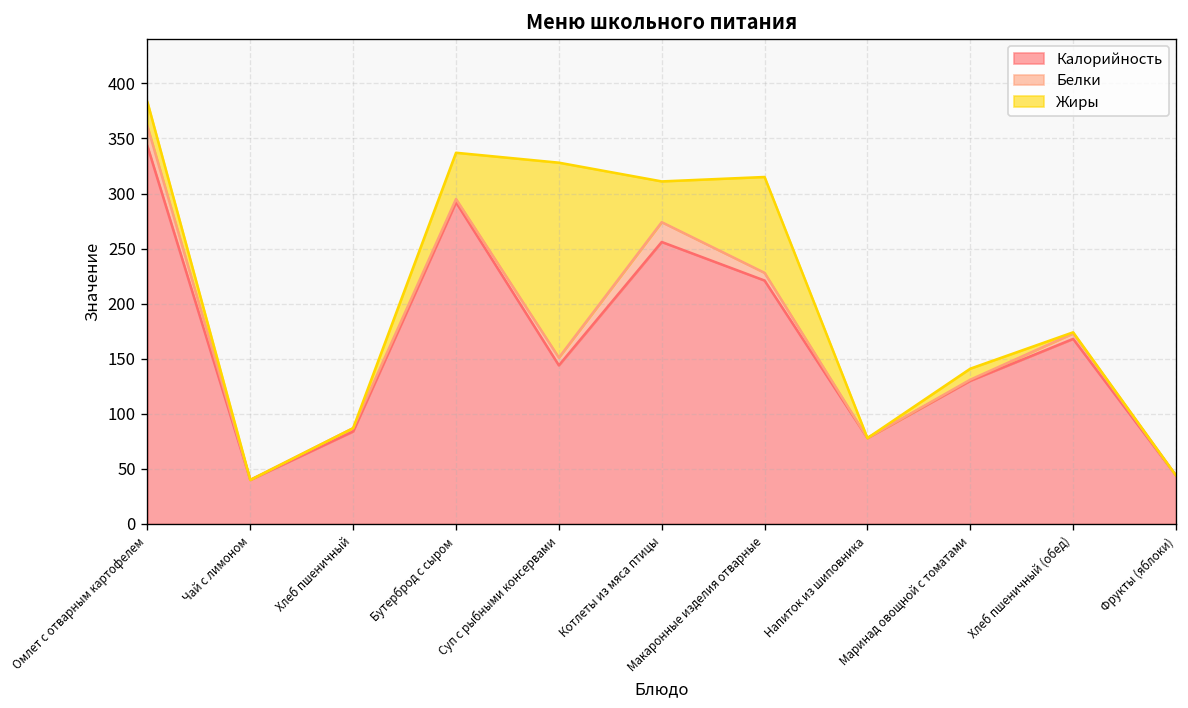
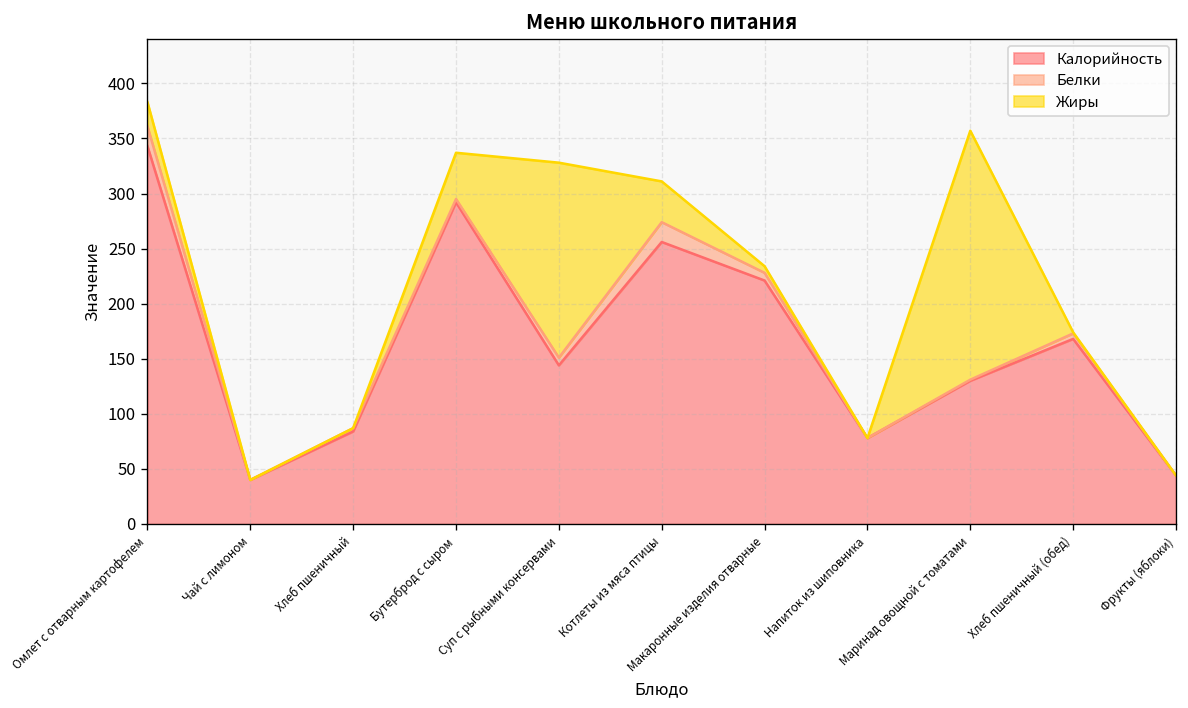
Жиры, Макаронные изделия отварные: 90 -> 10
Жиры, Маринад овощной с томатами: 10 -> 230
